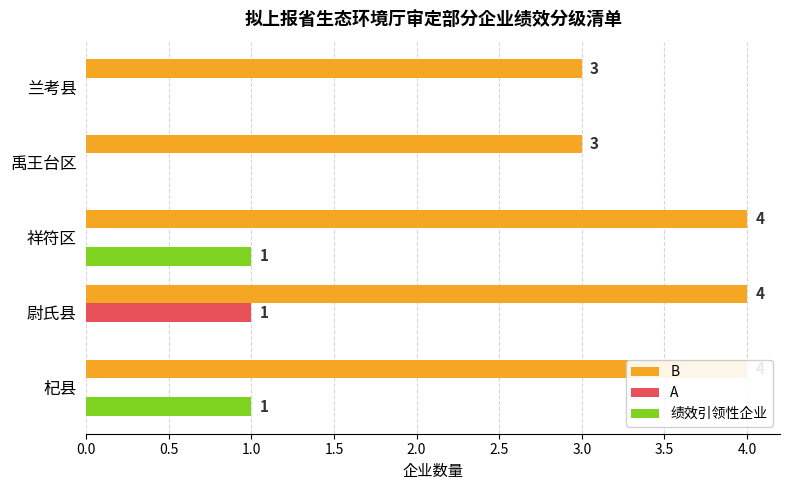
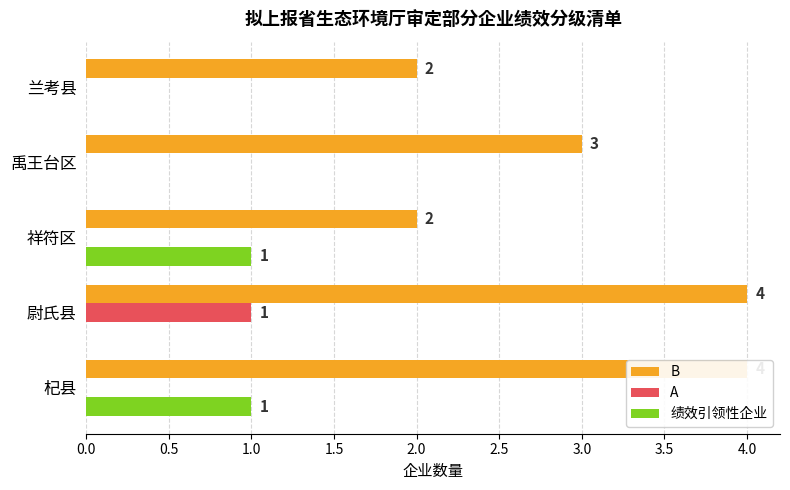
B, 兰考县: 3 -> 2
B, 祥符区: 4 -> 2
